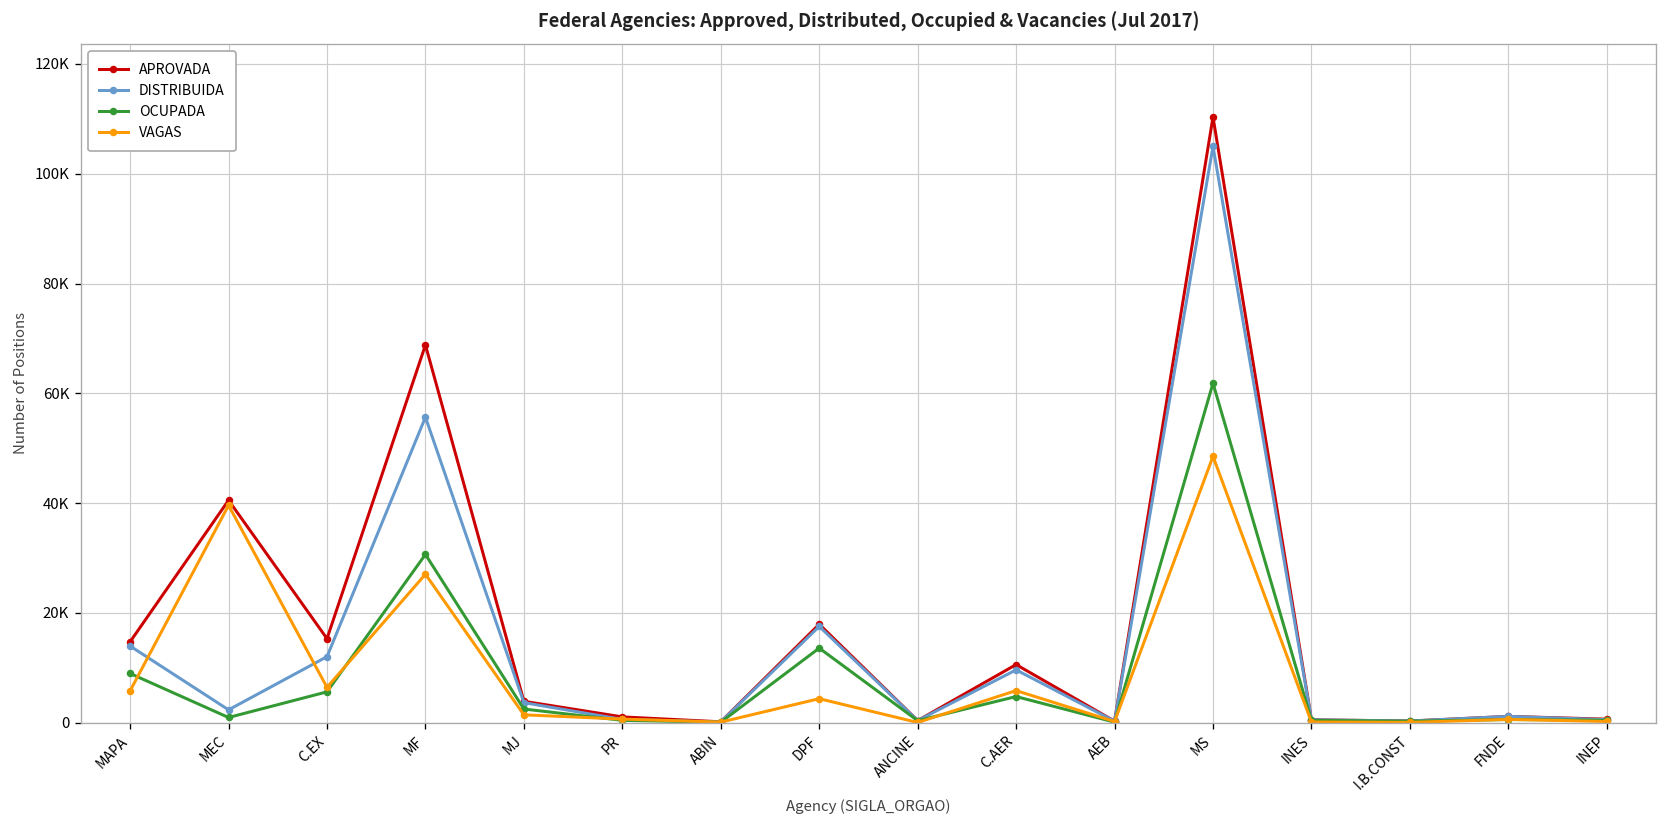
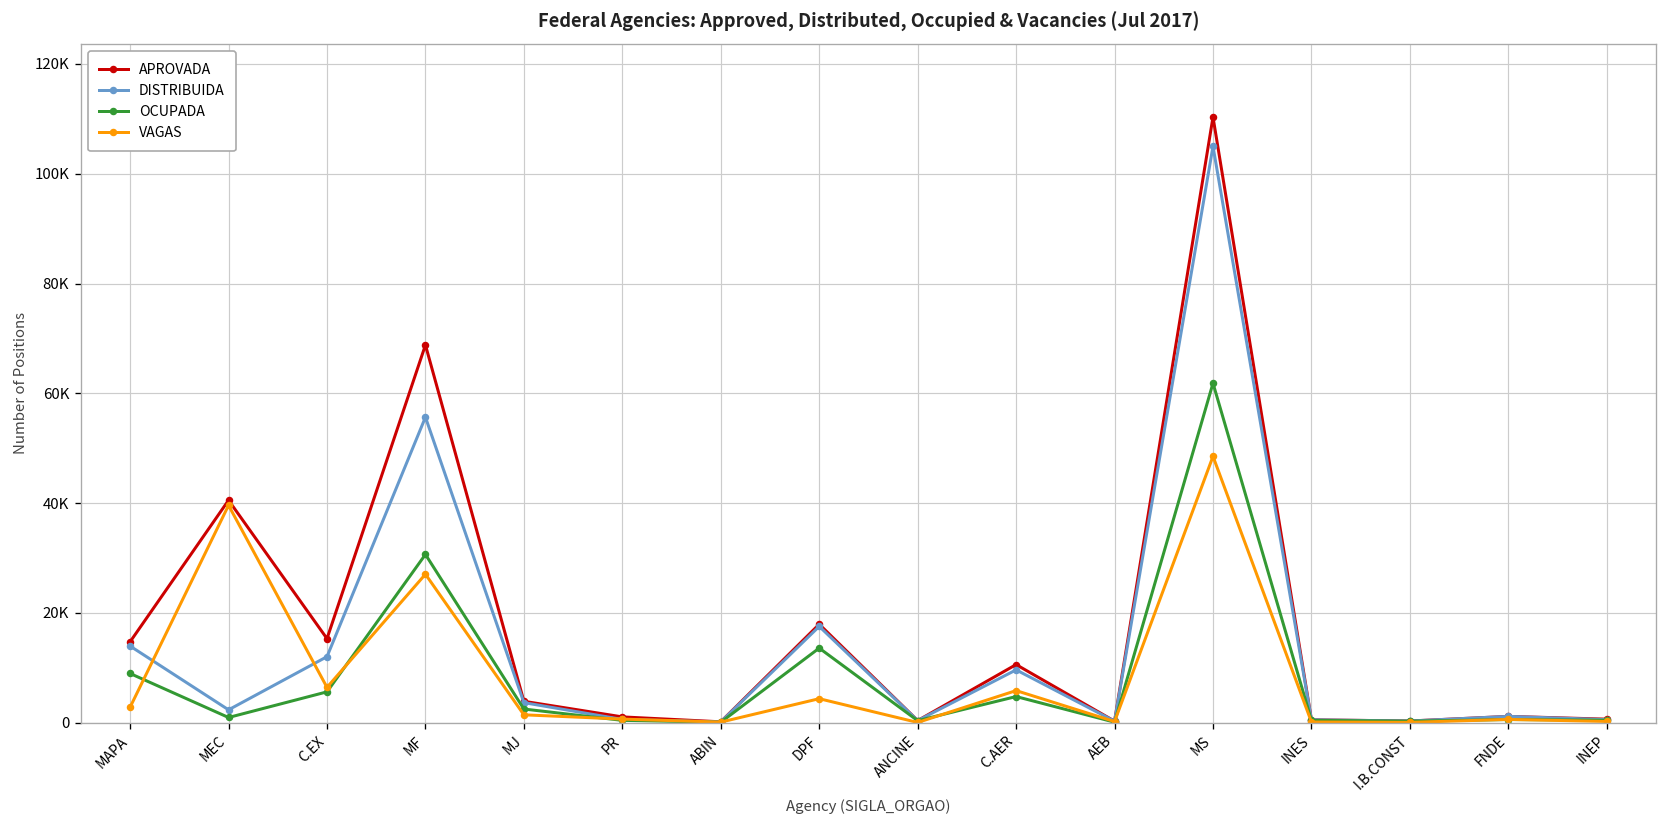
VAGAS, MAPA: 6000 -> 3000
